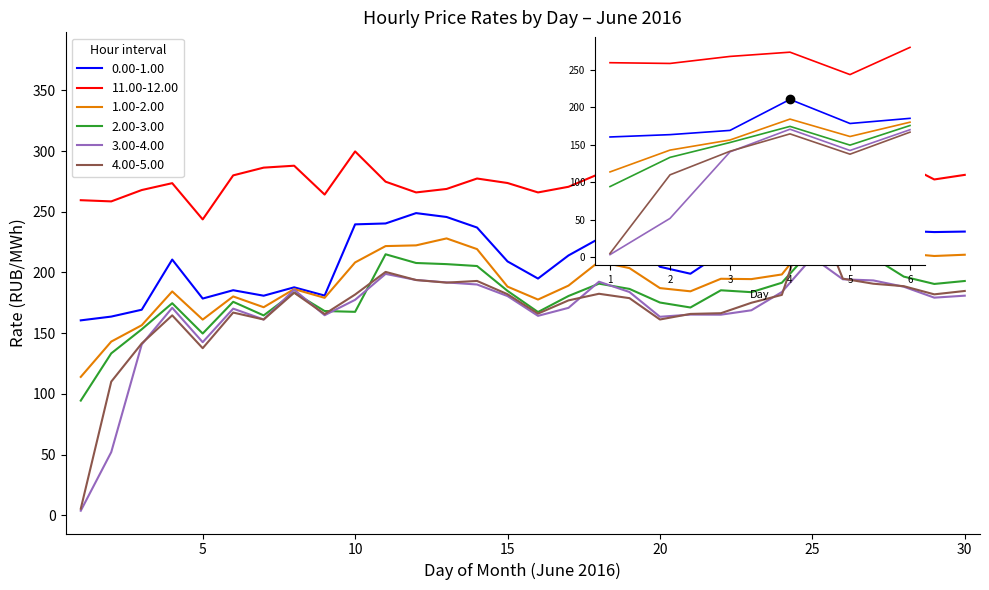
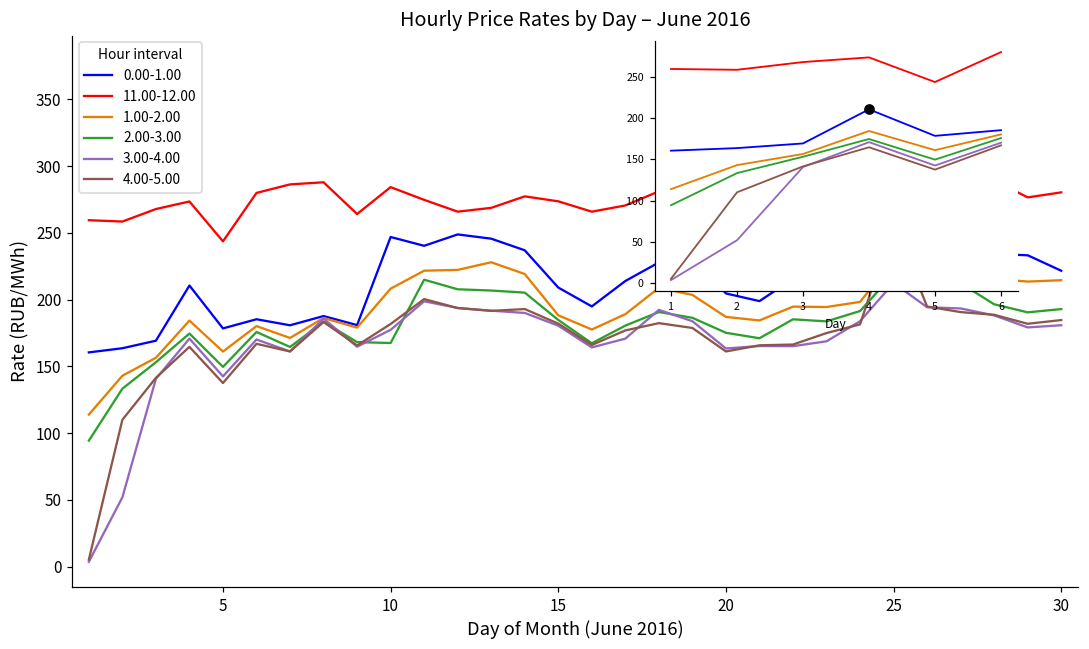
Hourly Price Rates by Day – June 2016, 0.00-1.00, 10: 240 -> 247
Hourly Price Rates by Day – June 2016, 11.00-12.00, 10: 300 -> 284
Hourly Price Rates by Day – June 2016, 0.00-1.00, 30: 234 -> 222
